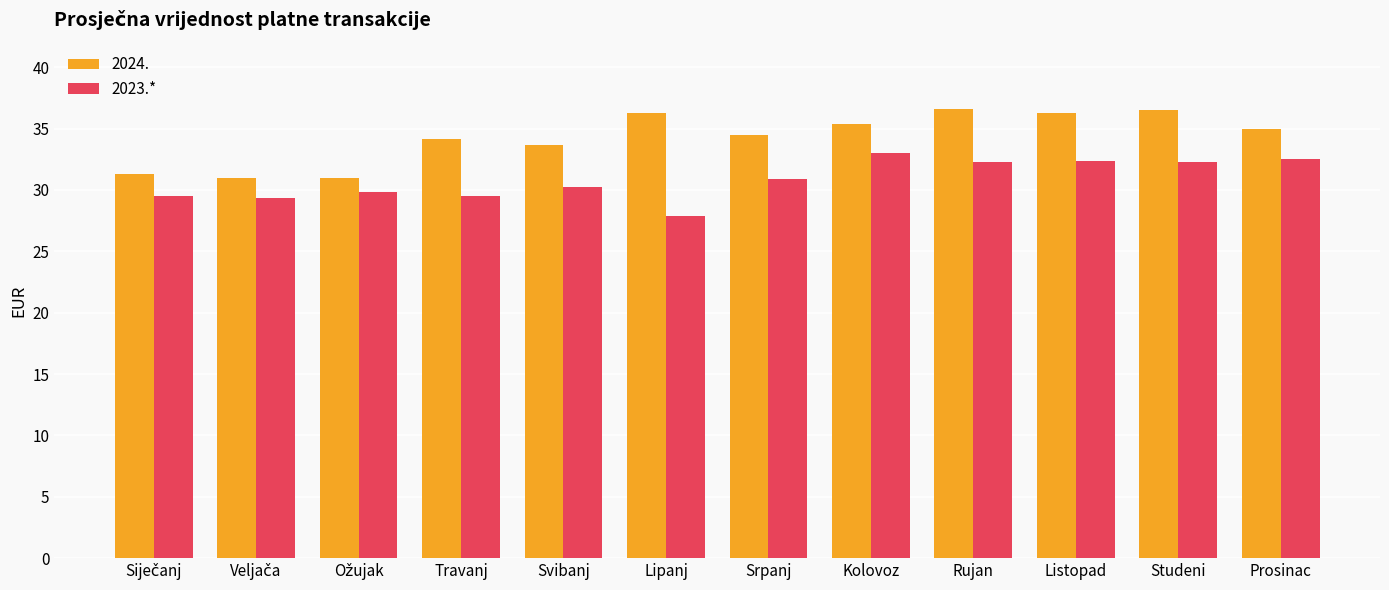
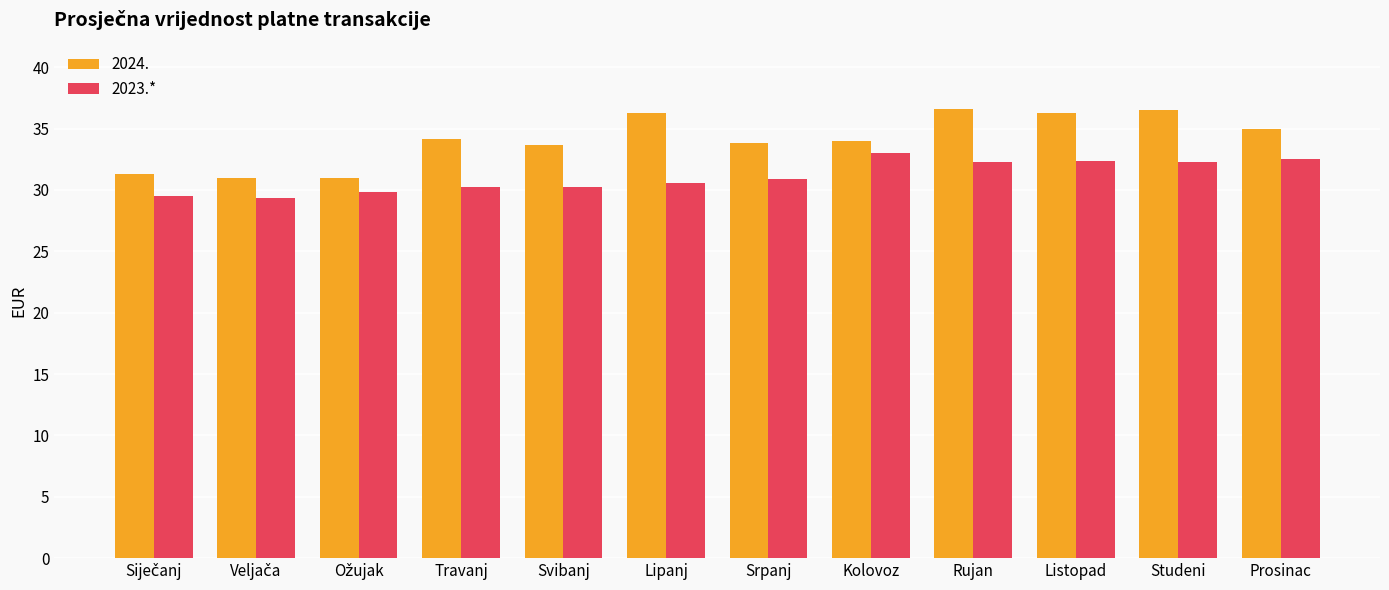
2023.*, Travanj: 29.5 -> 30.3
2023.*, Lipanj: 27.9 -> 30.6
2024., Srpanj: 34.5 -> 33.8
2024., Kolovoz: 35.4 -> 34.0
